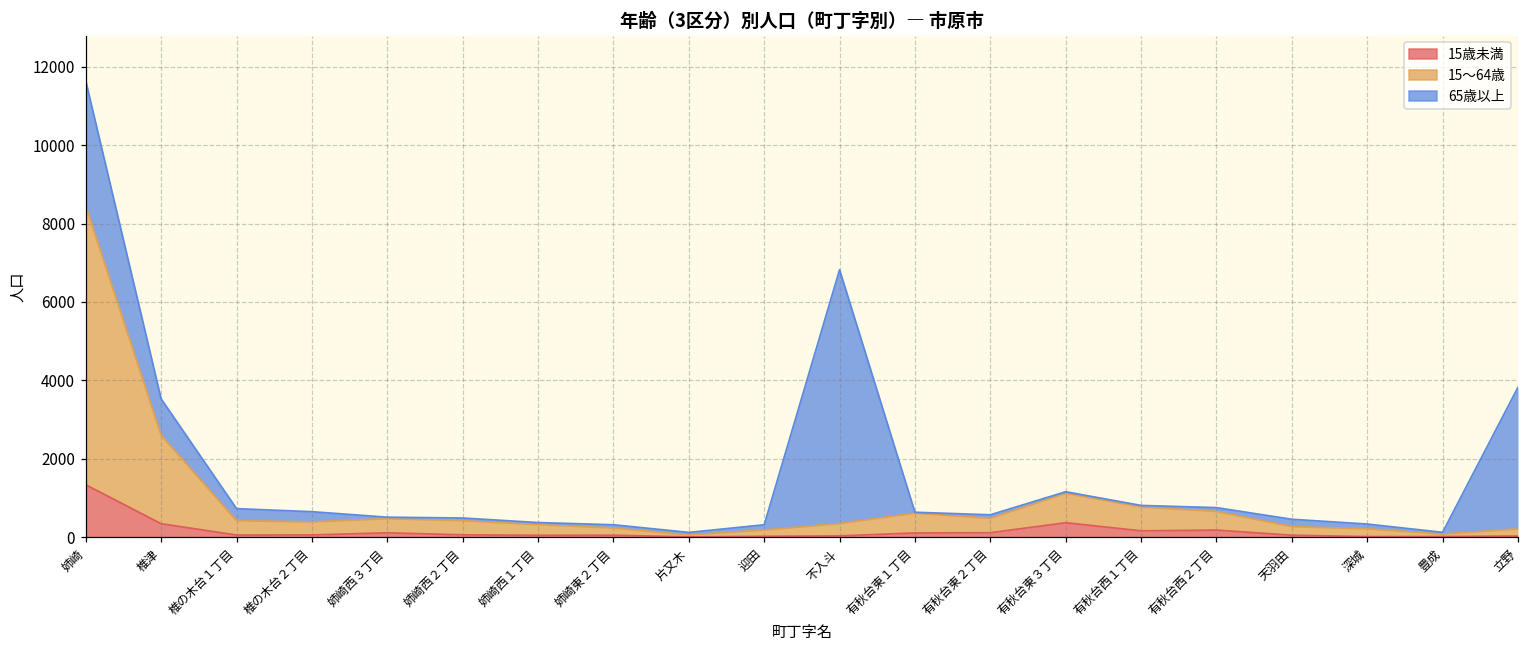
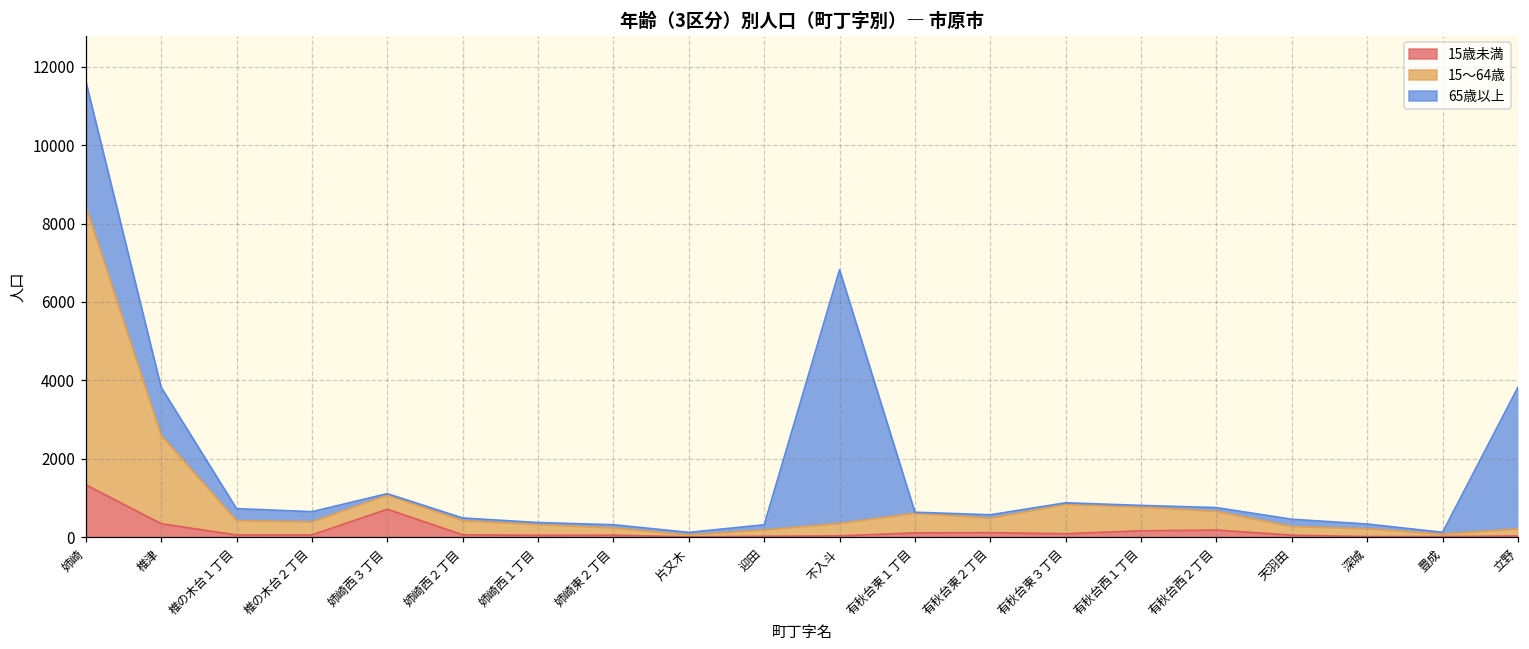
65歳以上, 椎津: 900 -> 1200
15歳未満, 姉崎西３丁目: 100 -> 700
15歳未満, 有秋台東３丁目: 400 -> 100
